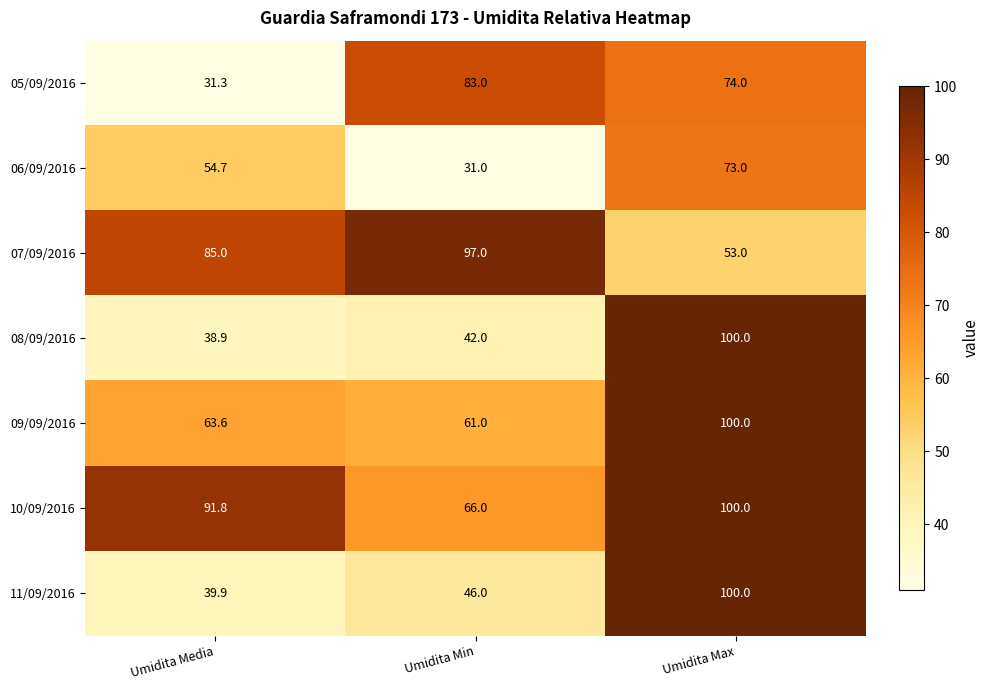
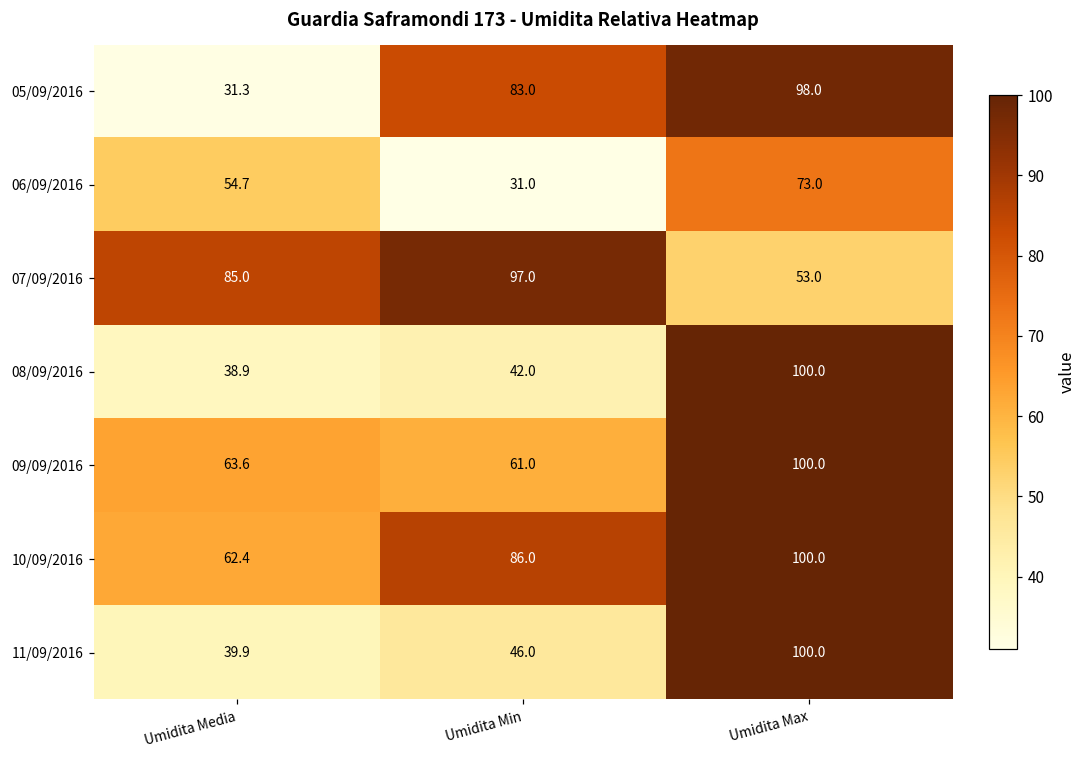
05/09/2016, Umidita Max: 74.0 -> 98.0
10/09/2016, Umidita Media: 91.8 -> 62.4
10/09/2016, Umidita Min: 66.0 -> 86.0
